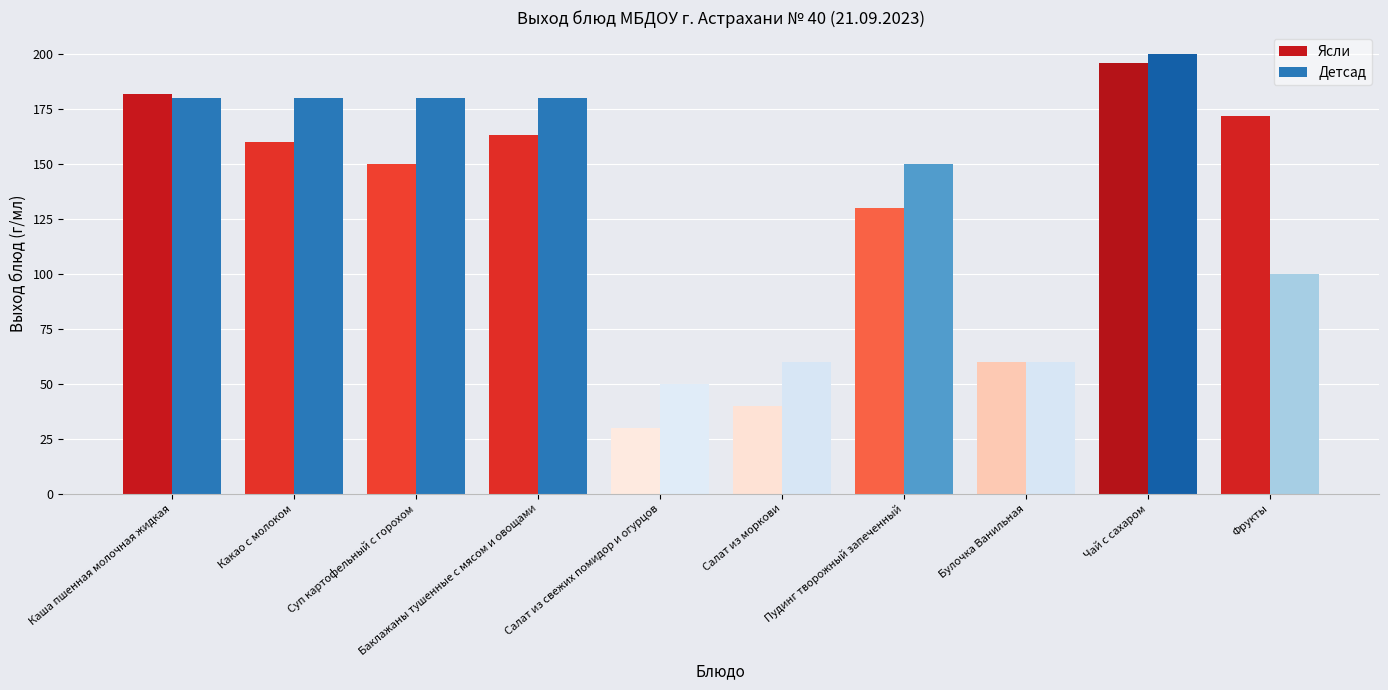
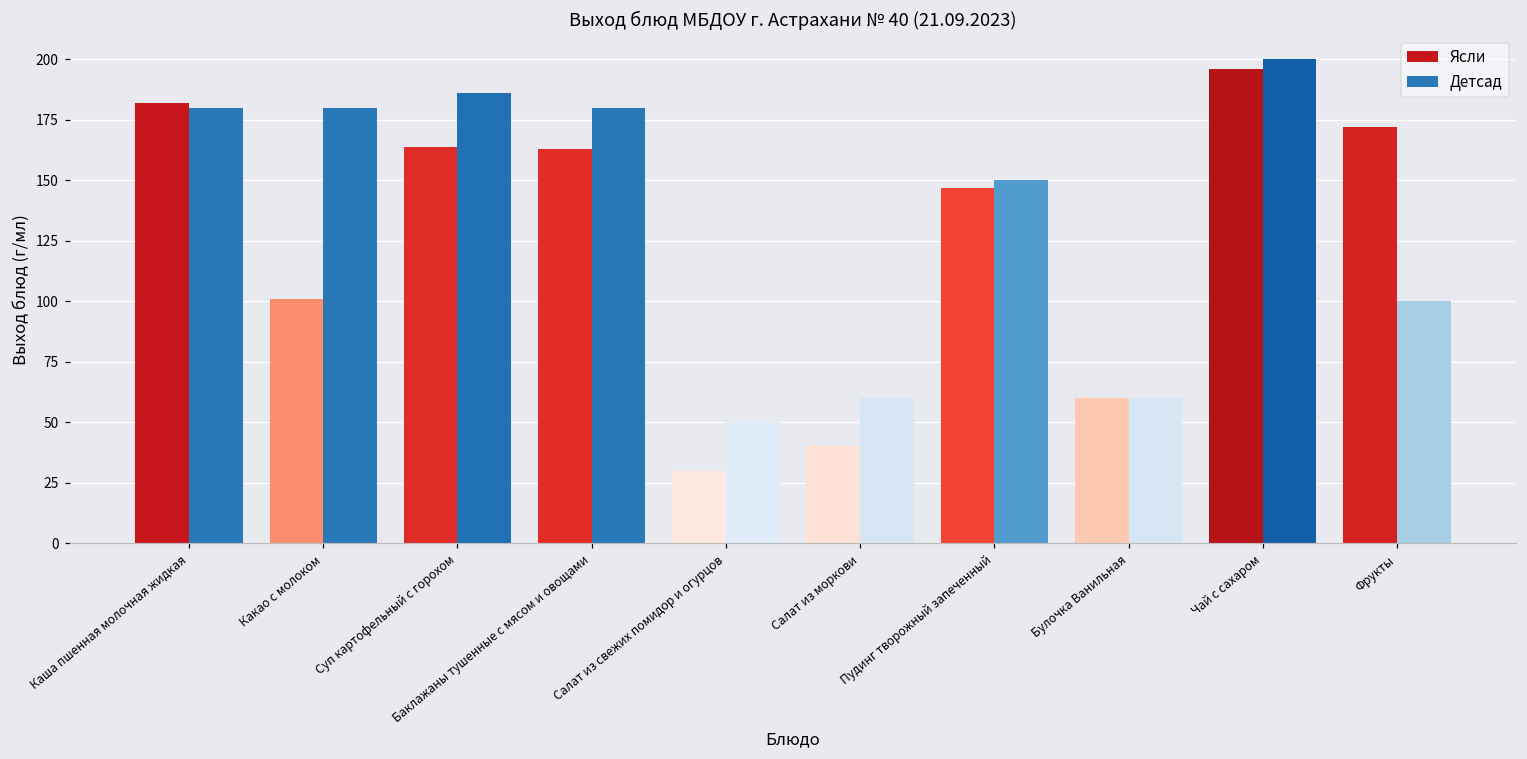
Ясли, Какао с молоком: 160 -> 101
Ясли, Суп картофельный с горохом: 150 -> 164
Детсад, Суп картофельный с горохом: 180 -> 186
Ясли, Пудинг творожный запеченный: 130 -> 147
